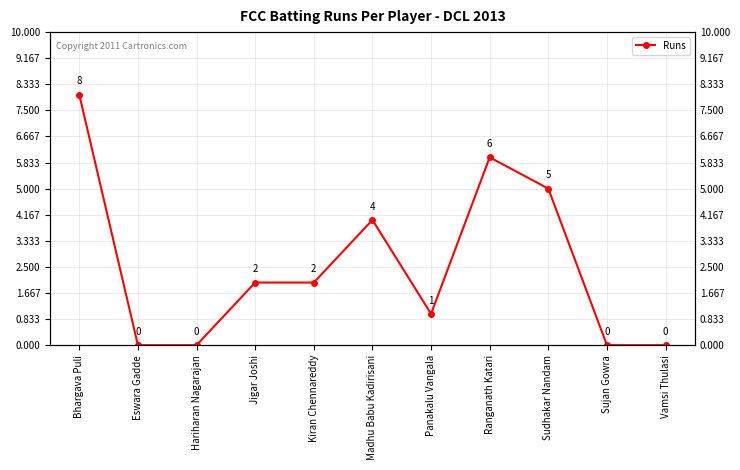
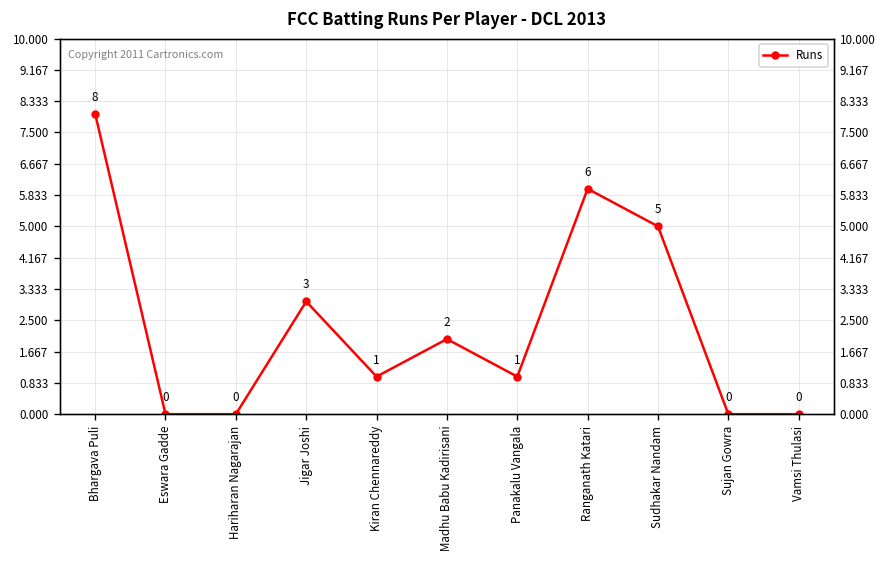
Jigar Joshi: 2 -> 3
Kiran Chennareddy: 2 -> 1
Madhu Babu Kadirisani: 4 -> 2
